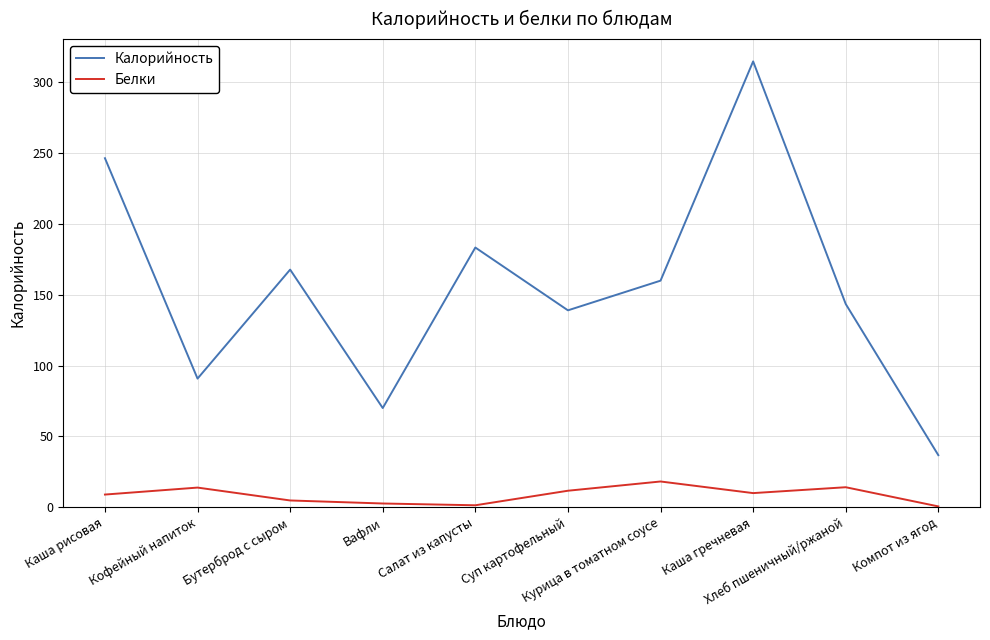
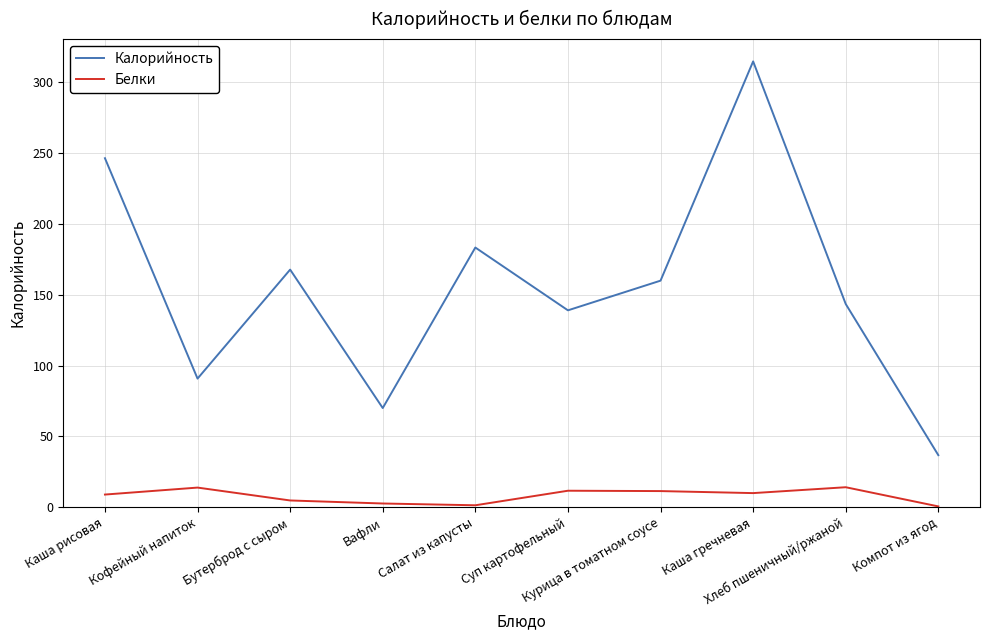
Белки, Курица в томатном соусе: 18 -> 11
